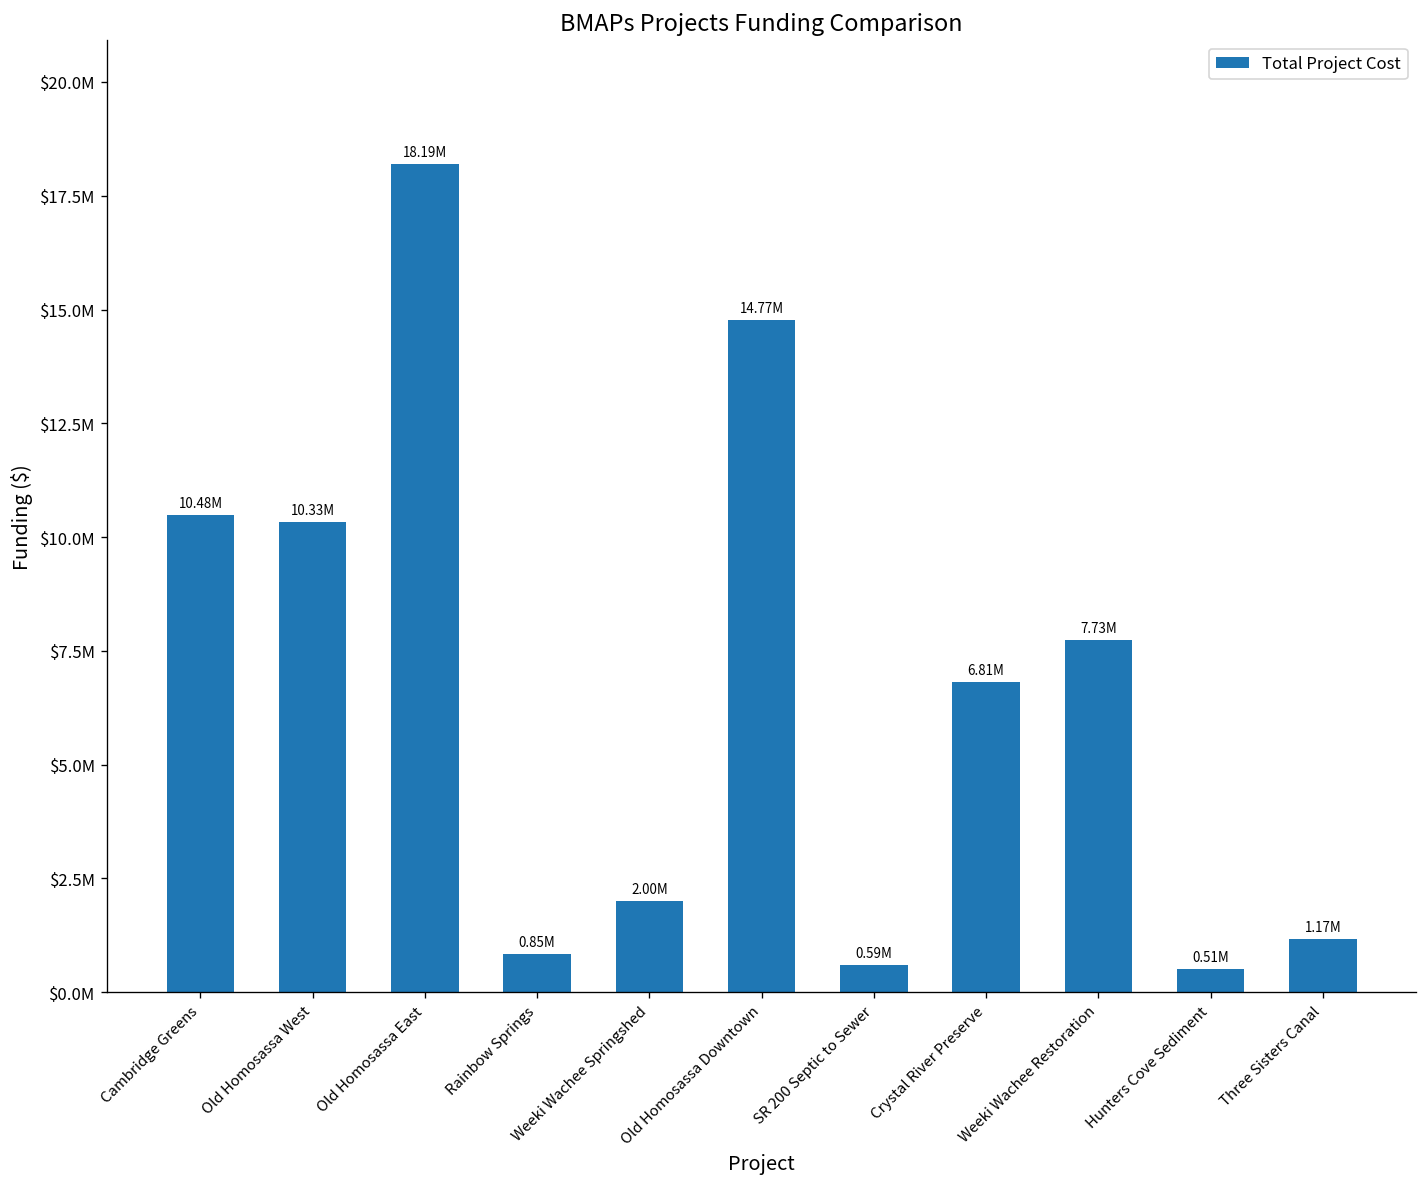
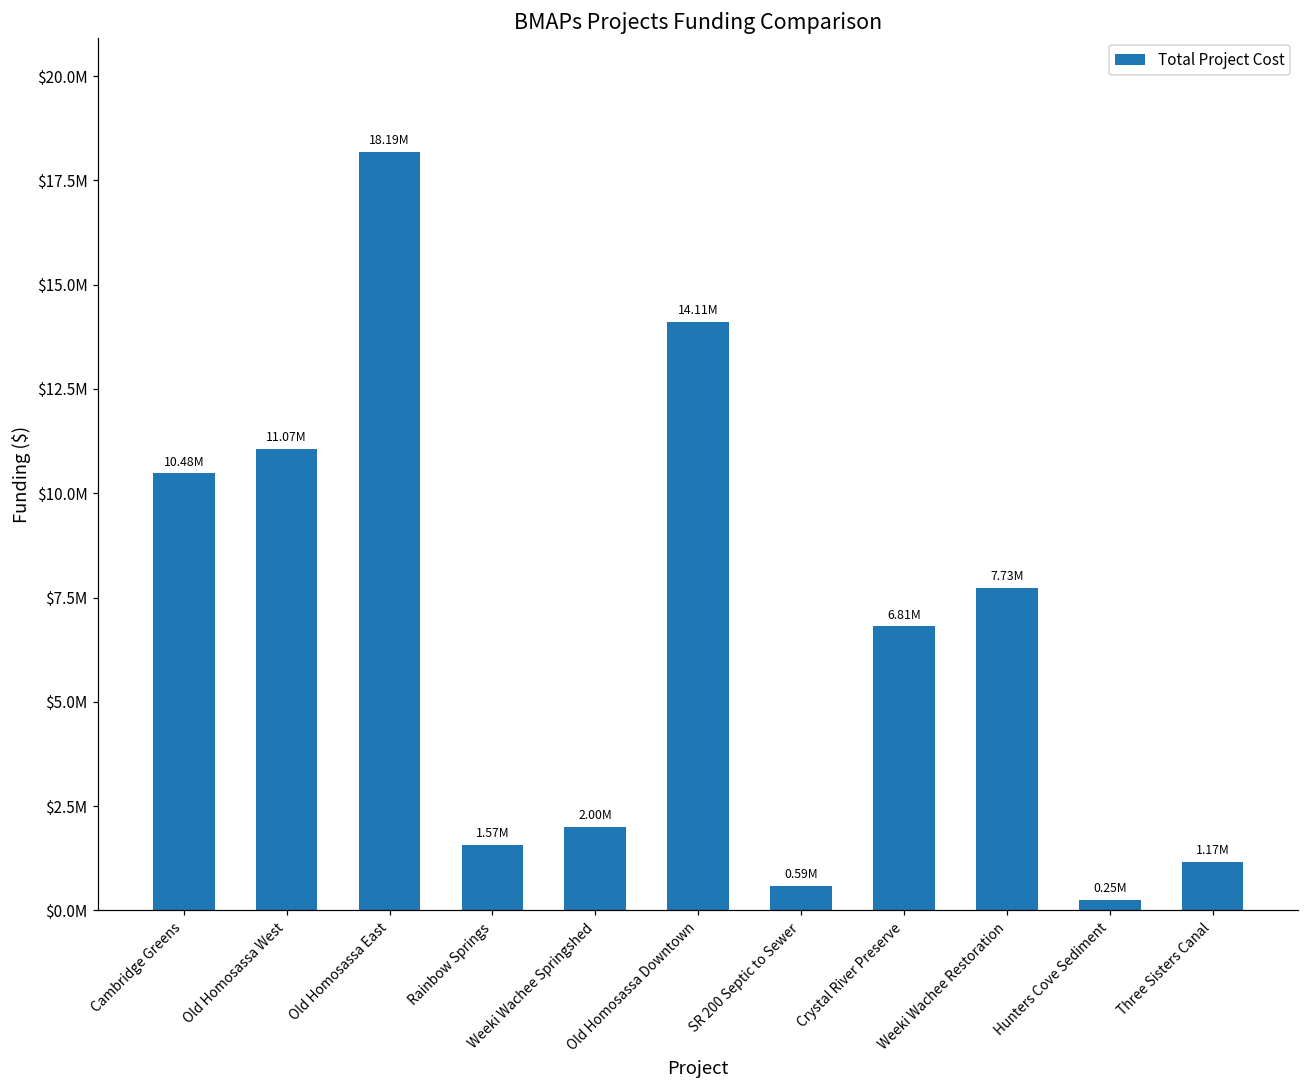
Old Homosassa West: 10.33M -> 11.07M
Rainbow Springs: 0.85M -> 1.57M
Old Homosassa Downtown: 14.77M -> 14.11M
Hunters Cove Sediment: 0.51M -> 0.25M
